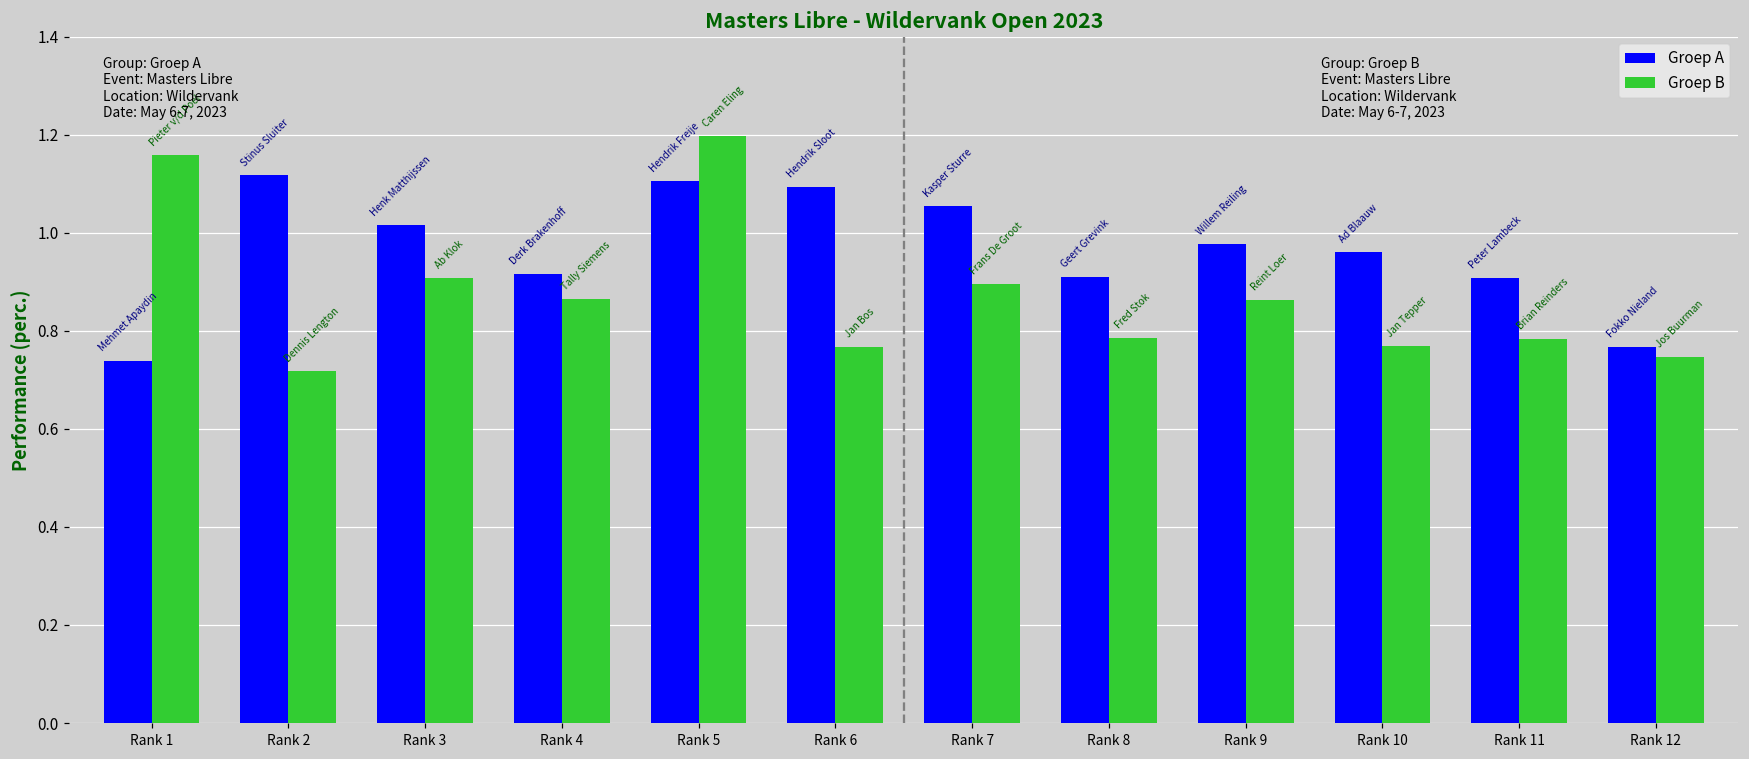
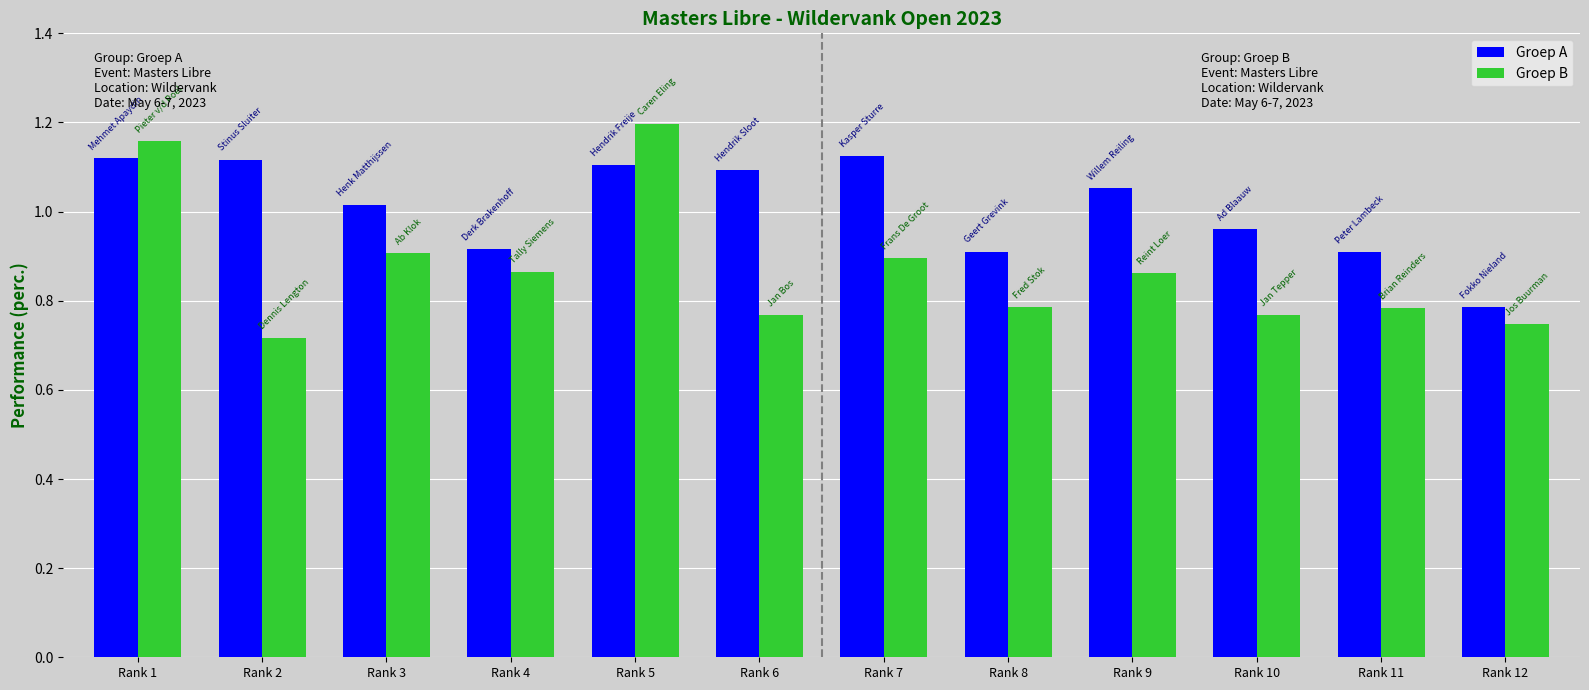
Groep A, Rank 1: 0.74 -> 1.12
Groep A, Rank 7: 1.05 -> 1.12
Groep A, Rank 9: 0.98 -> 1.05
Groep A, Rank 12: 0.77 -> 0.79
